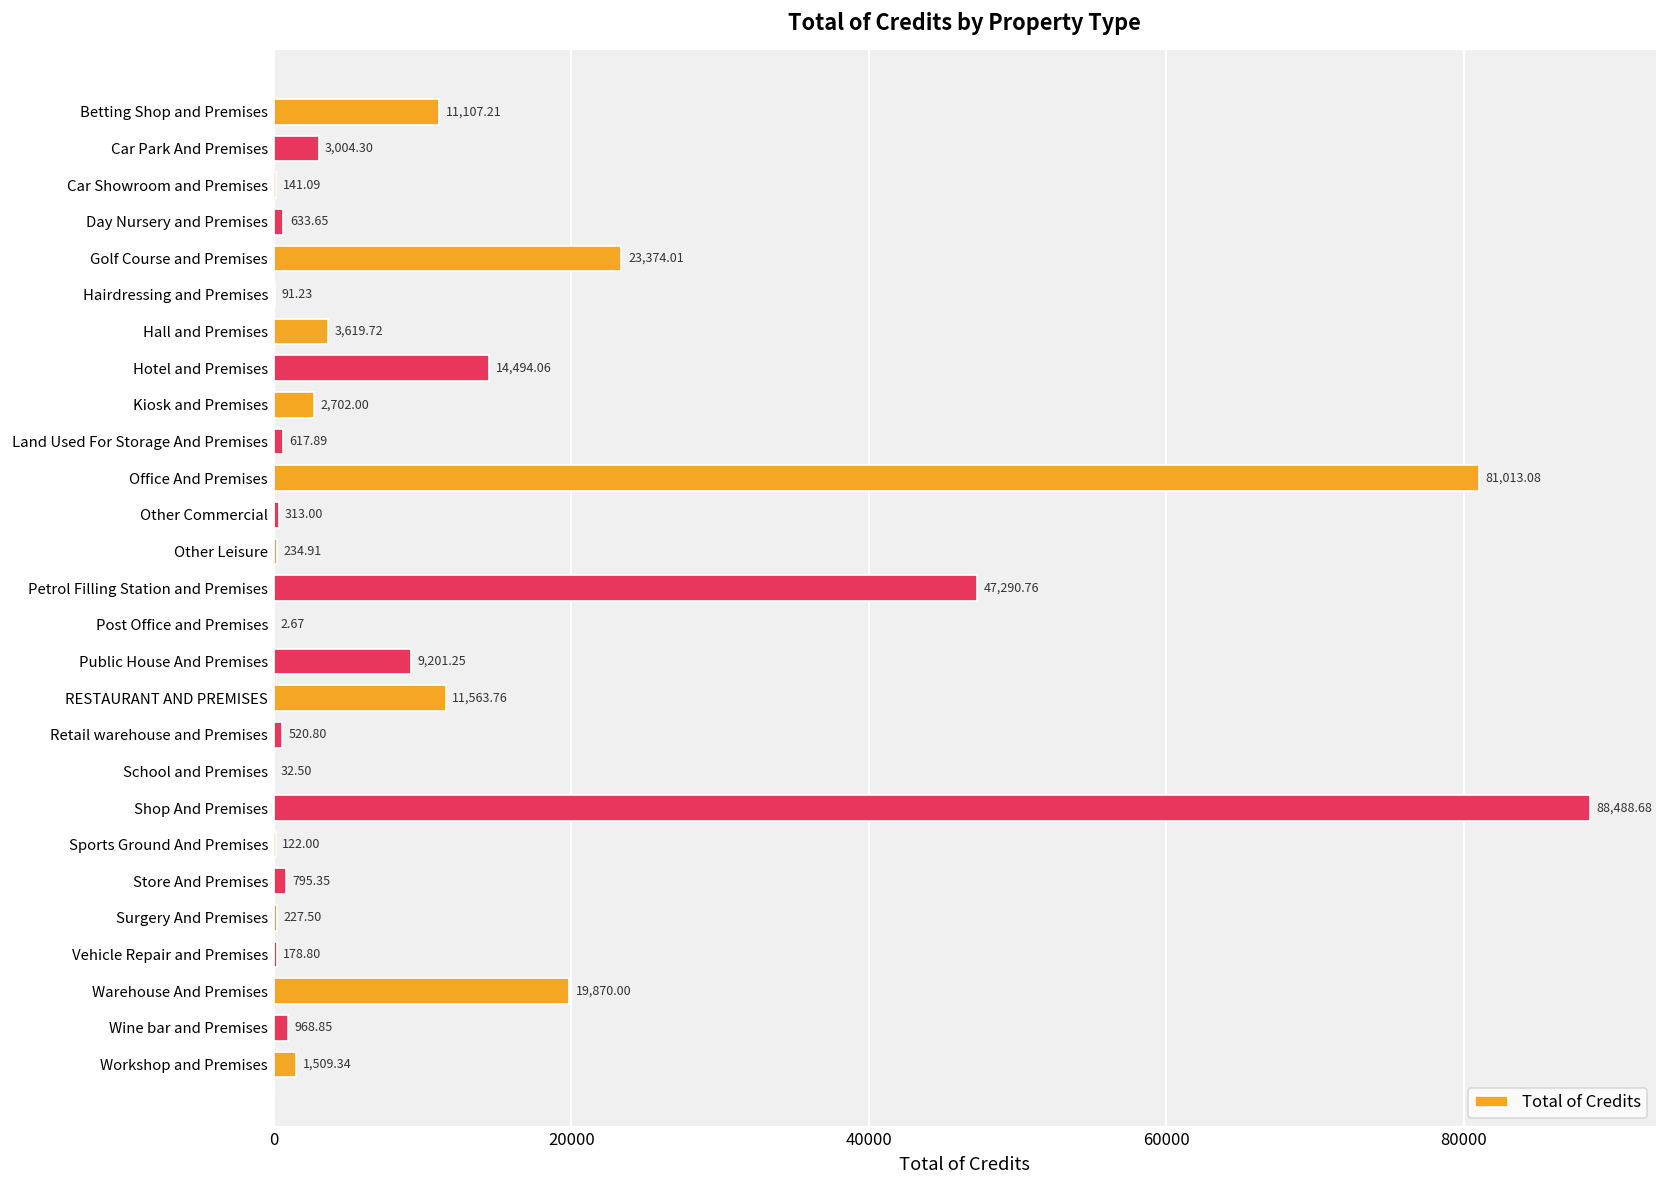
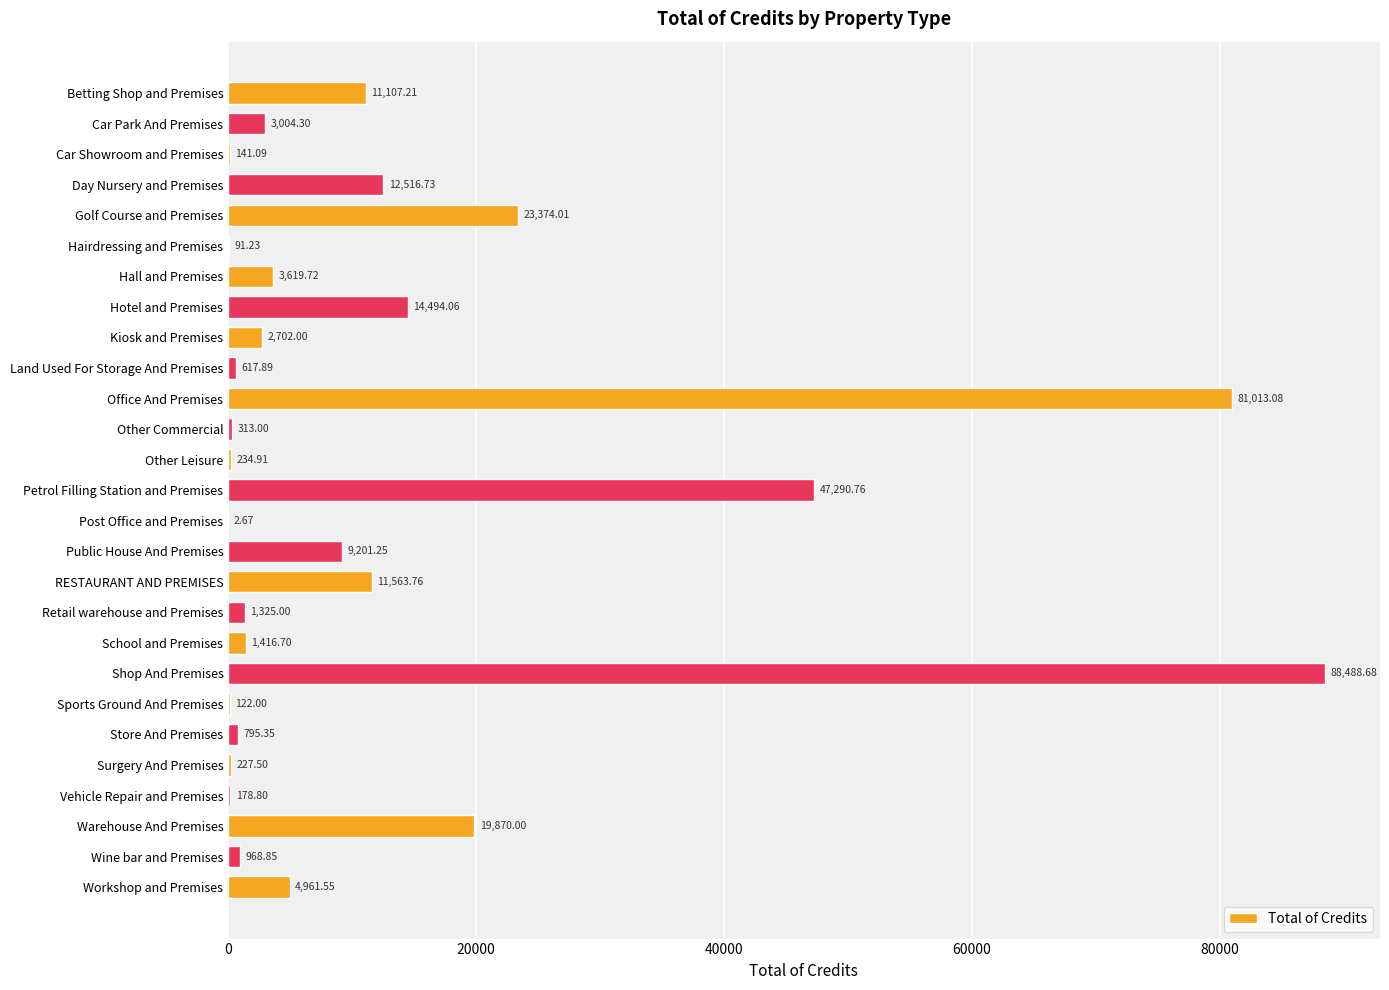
Day Nursery and Premises: 633.65 -> 12,516.73
Retail warehouse and Premises: 520.80 -> 1,325.00
School and Premises: 32.50 -> 1,416.70
Workshop and Premises: 1,509.34 -> 4,961.55
